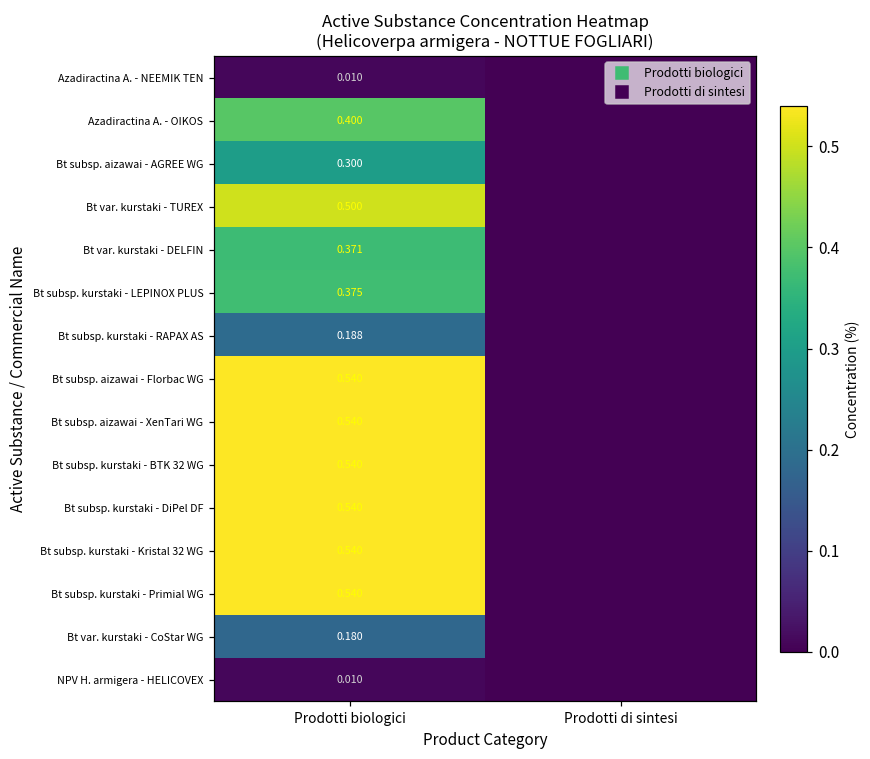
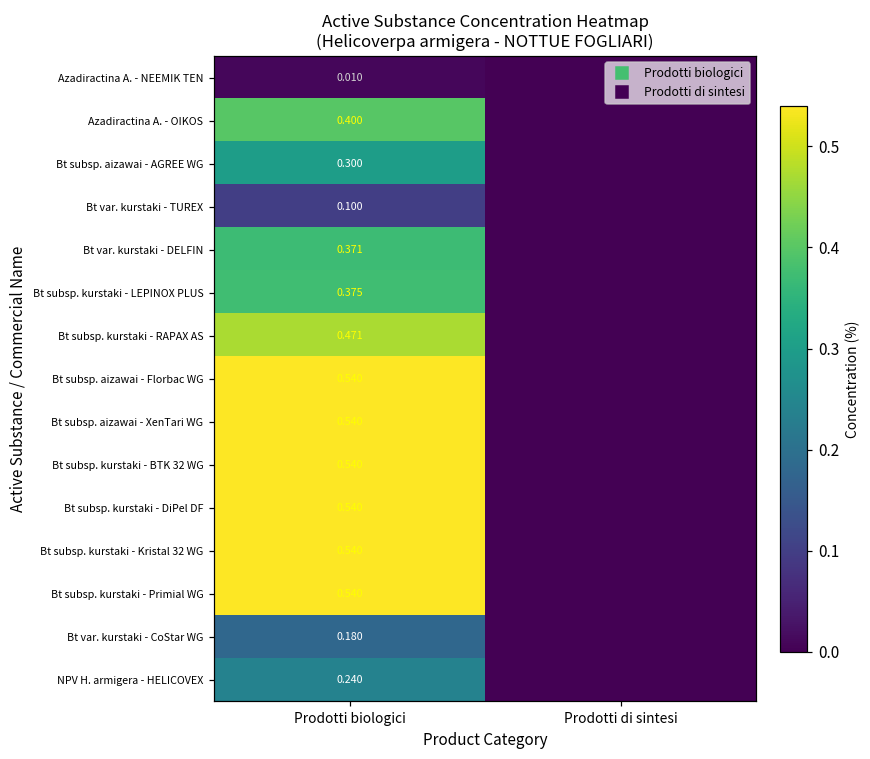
Bt var. kurstaki - TUREX, Prodotti biologici: 0.500 -> 0.100
Bt subsp. kurstaki - RAPAX AS, Prodotti biologici: 0.188 -> 0.471
NPV H. armigera - HELICOVEX, Prodotti biologici: 0.010 -> 0.240
